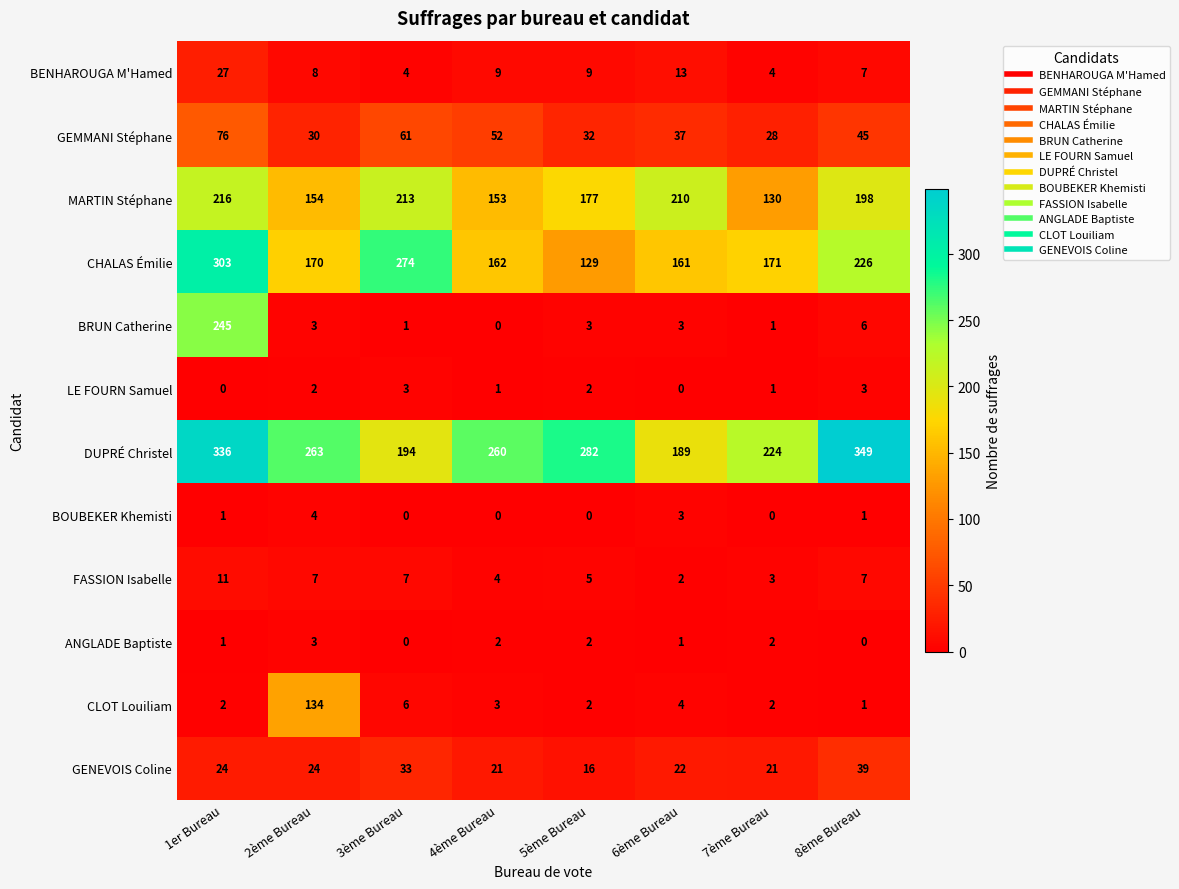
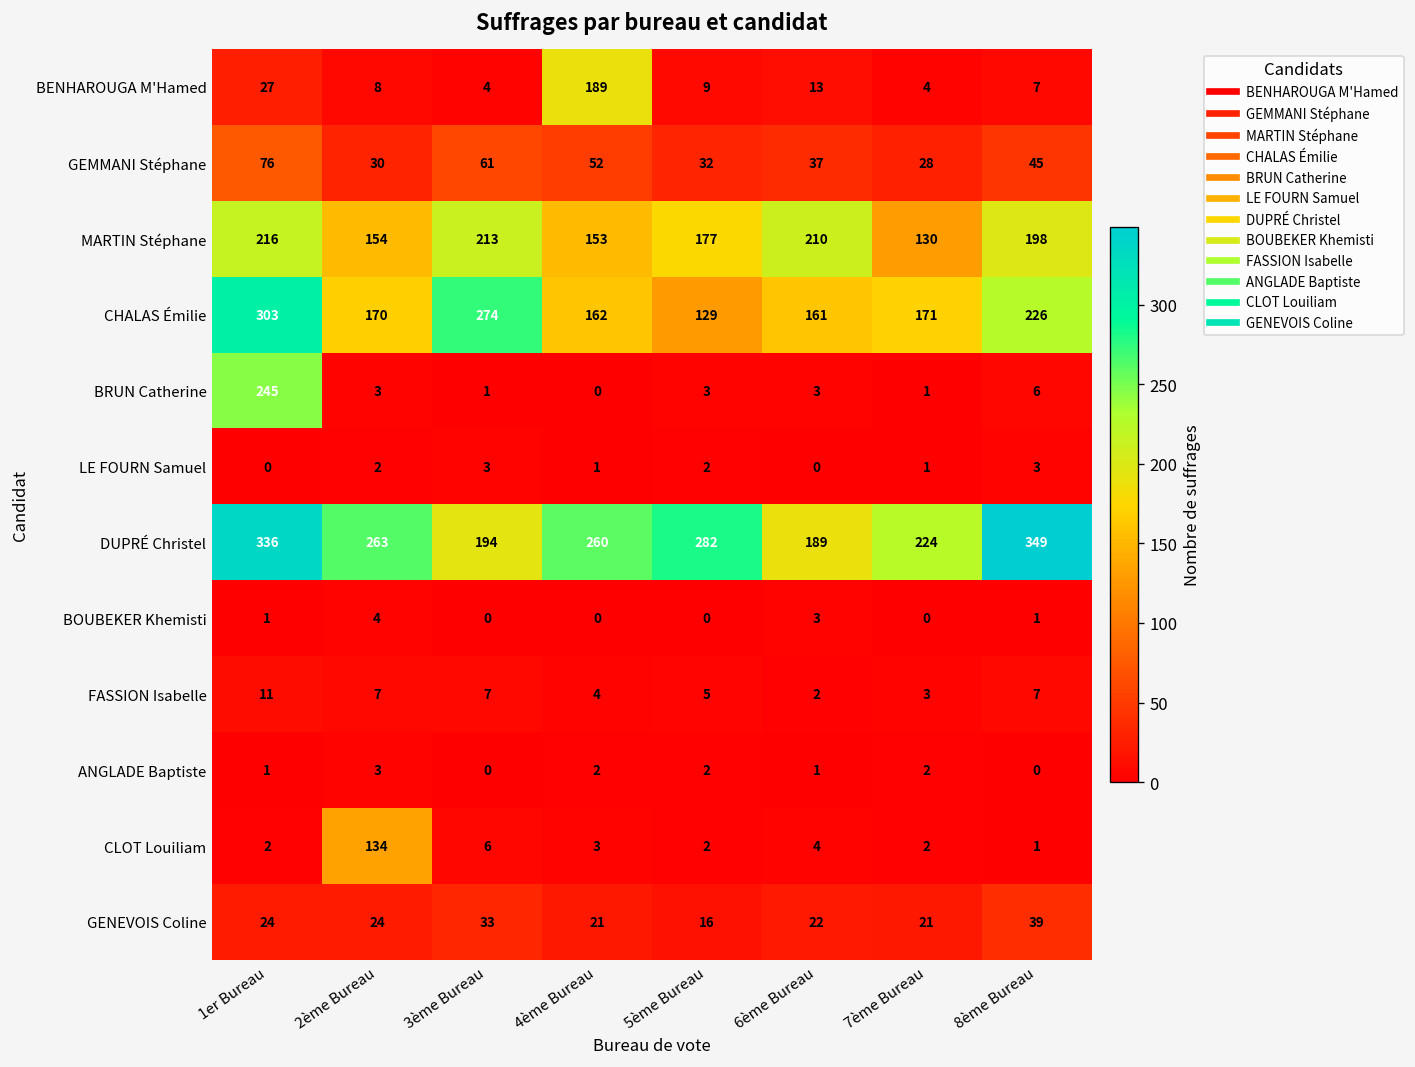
BENHAROUGA M'Hamed, 4ème Bureau: 9 -> 189
